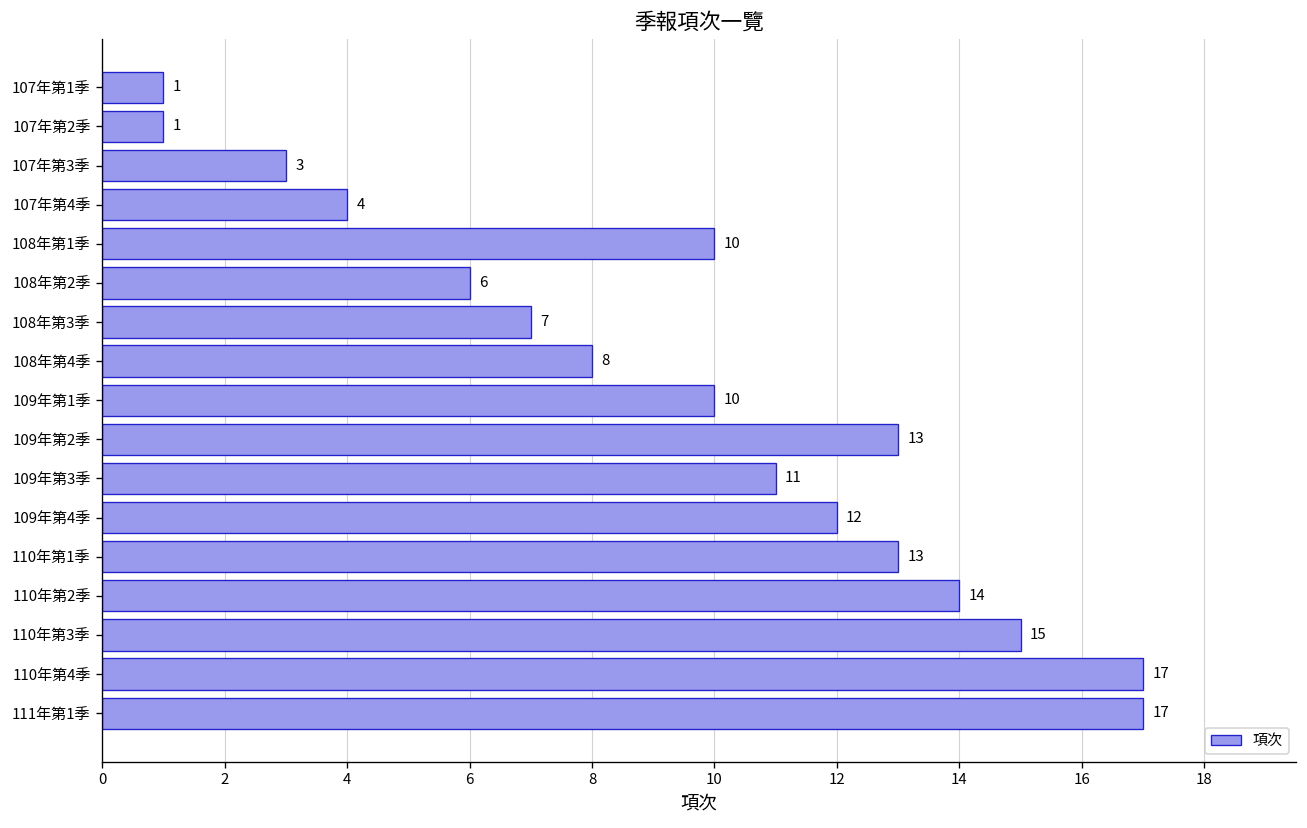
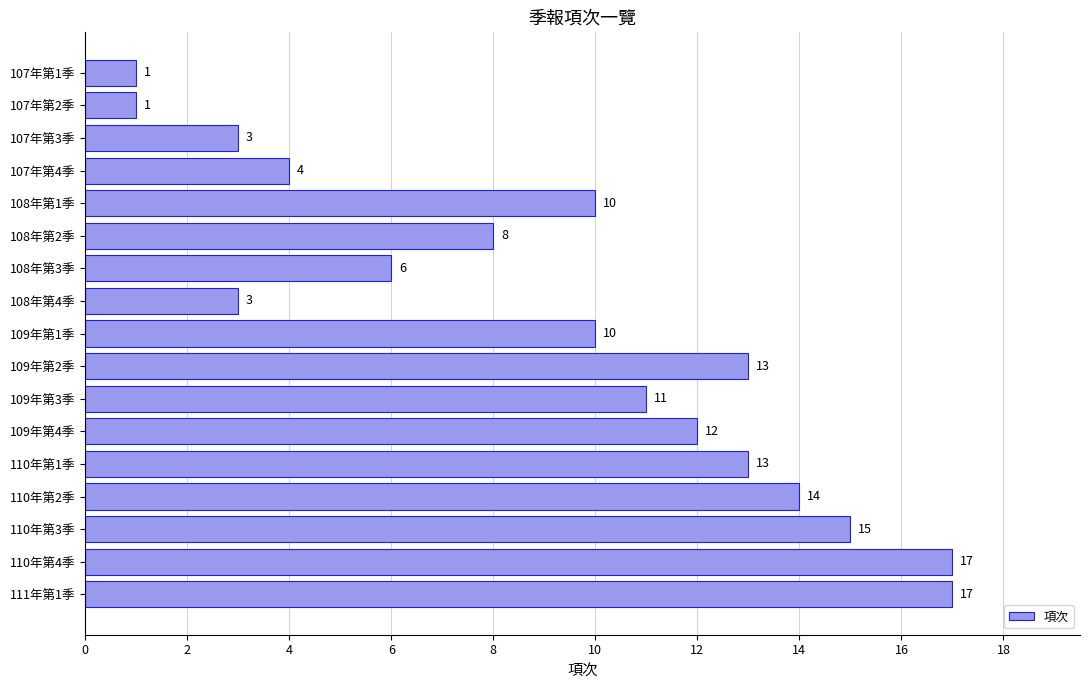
108年第2季: 6 -> 8
108年第3季: 7 -> 6
108年第4季: 8 -> 3
